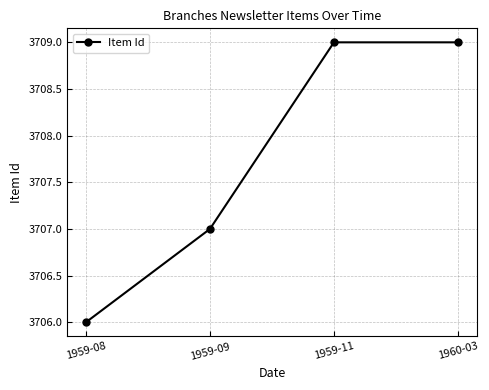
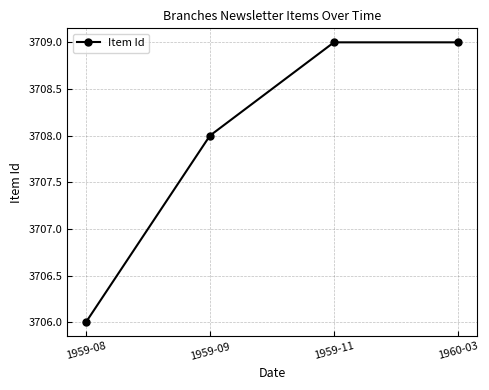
1959-09: 3707 -> 3708
